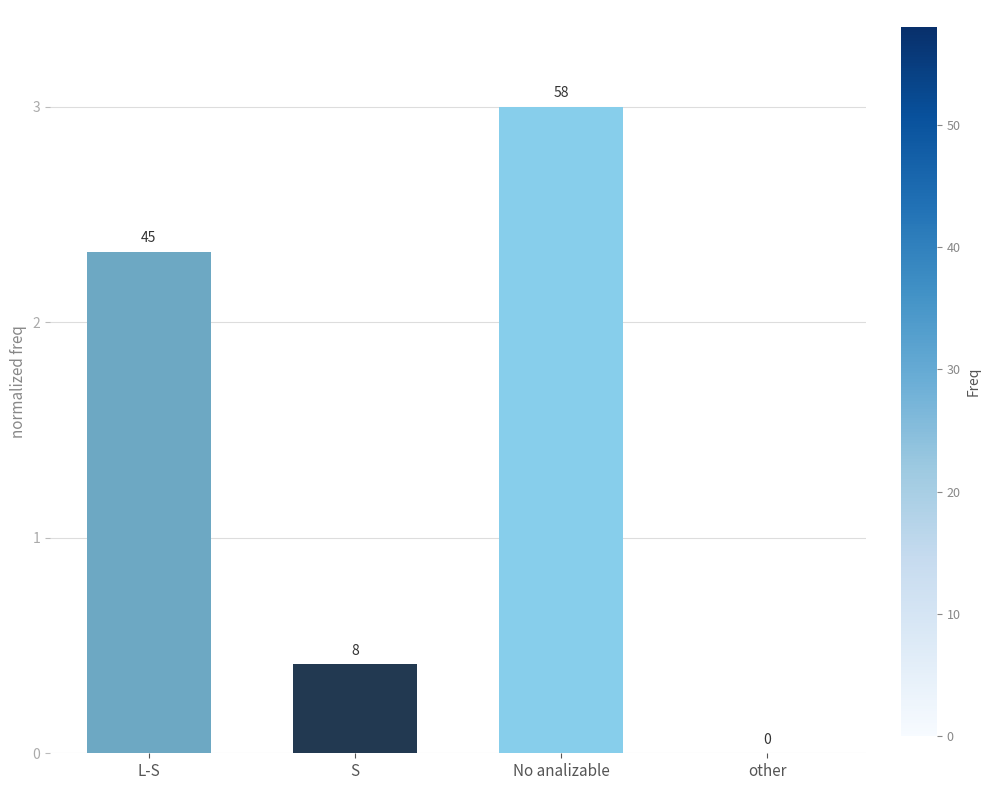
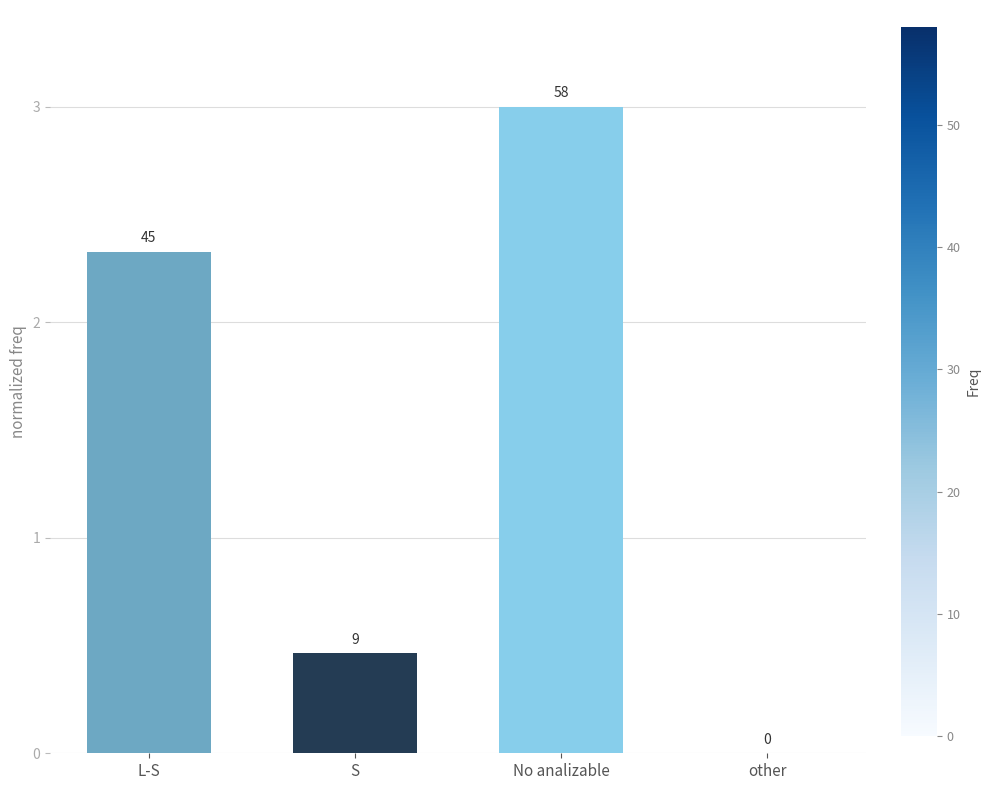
S: 8 -> 9
